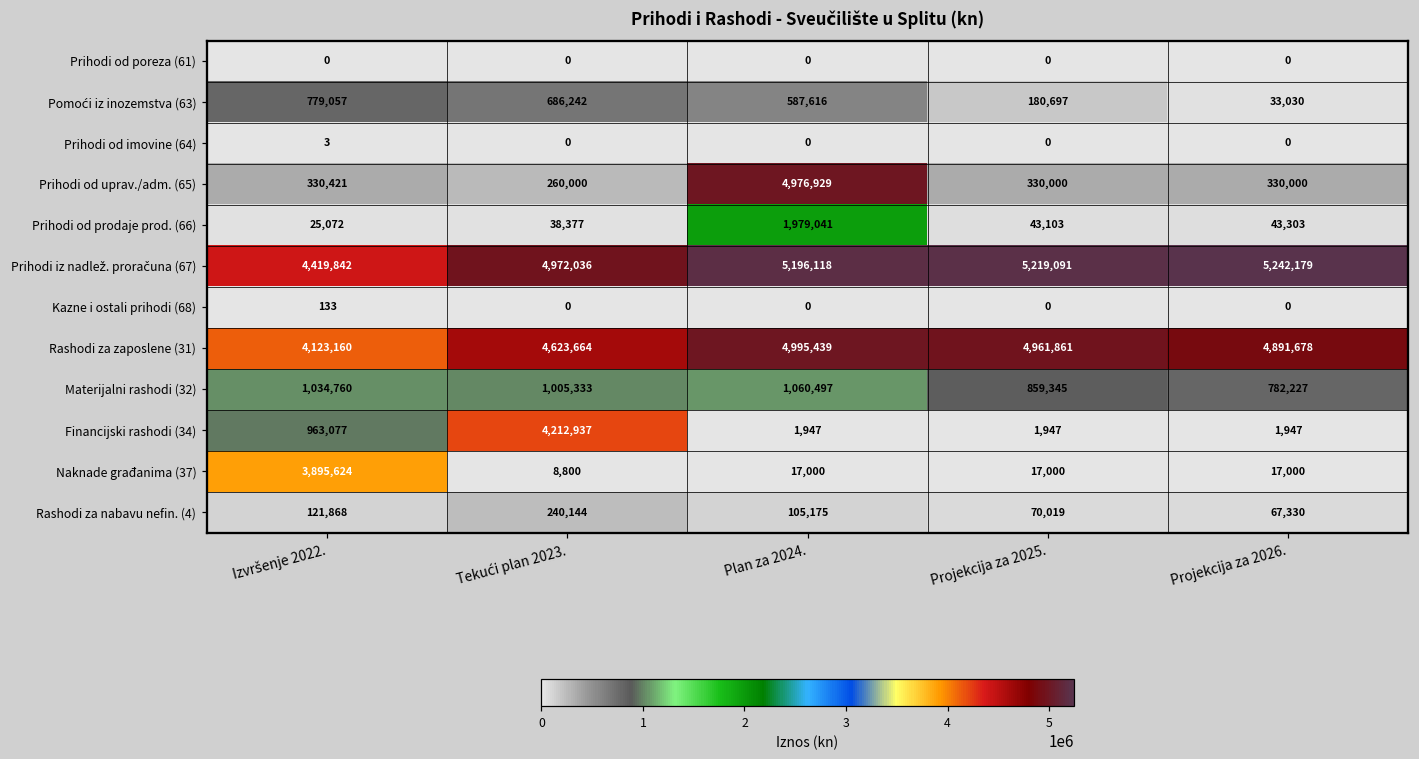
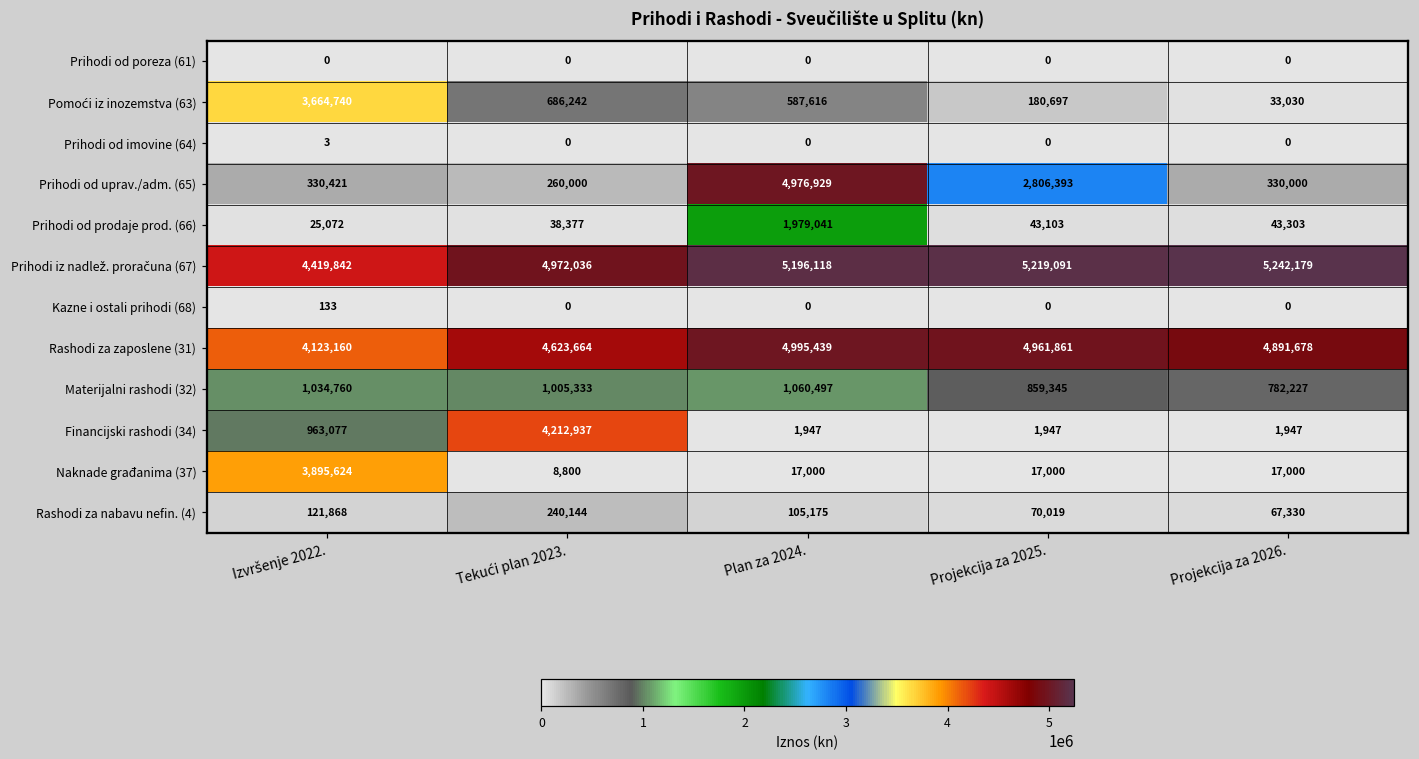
Pomoći iz inozemstva (63), Izvršenje 2022.: 779,057 -> 3,664,740
Prihodi od uprav./adm. (65), Projekcija za 2025.: 330,000 -> 2,806,393
